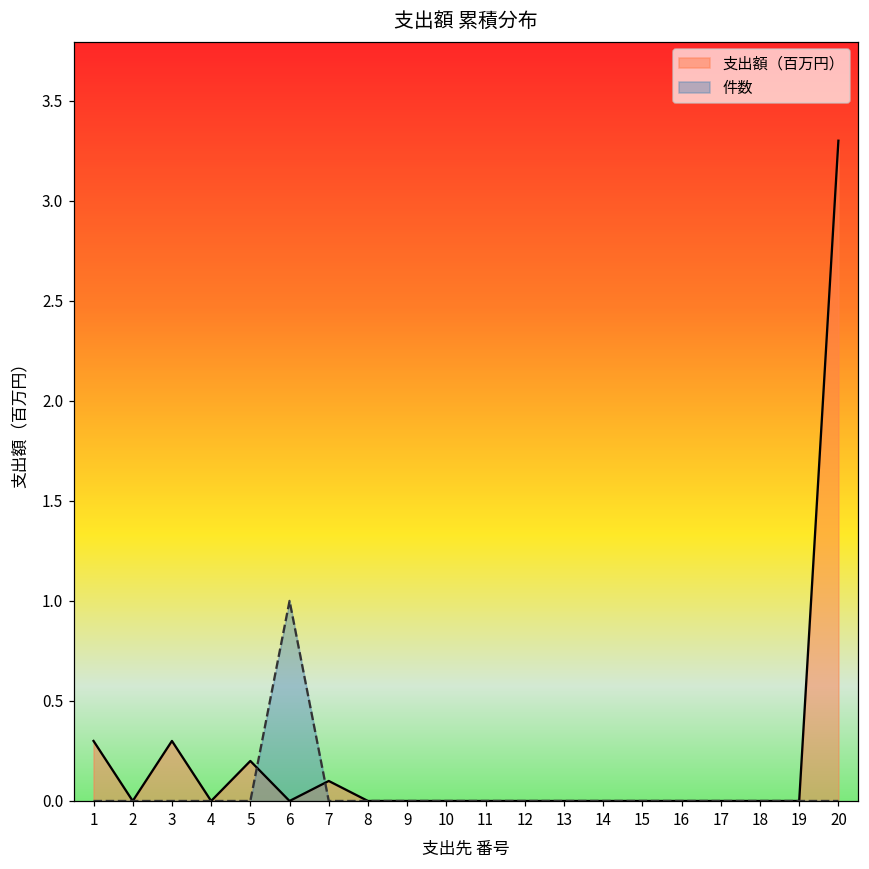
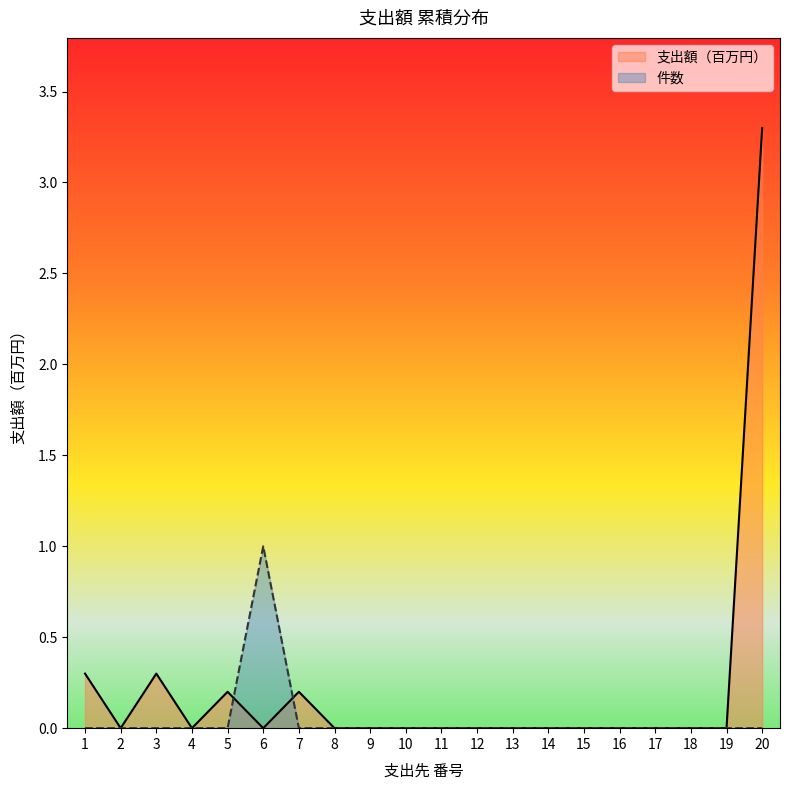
支出額（百万円）, 7: 0.1 -> 0.2
